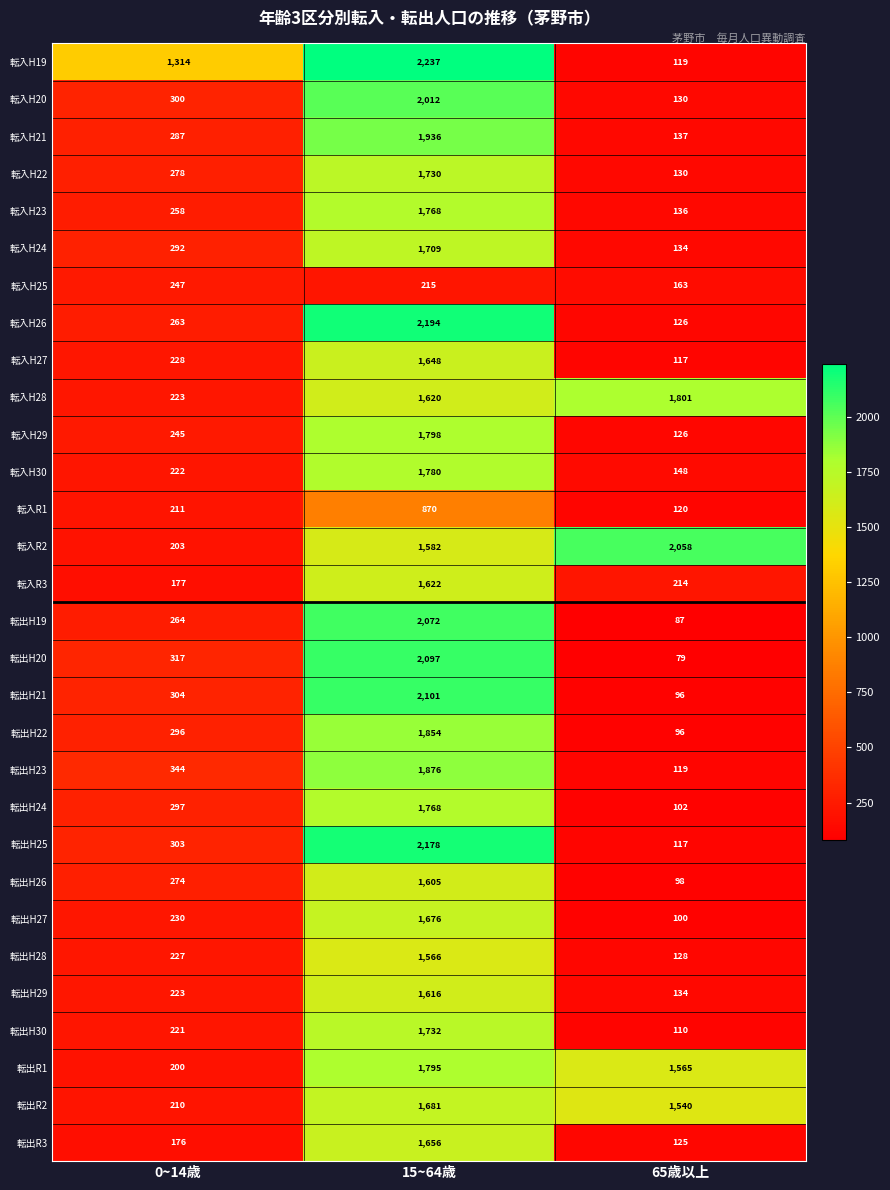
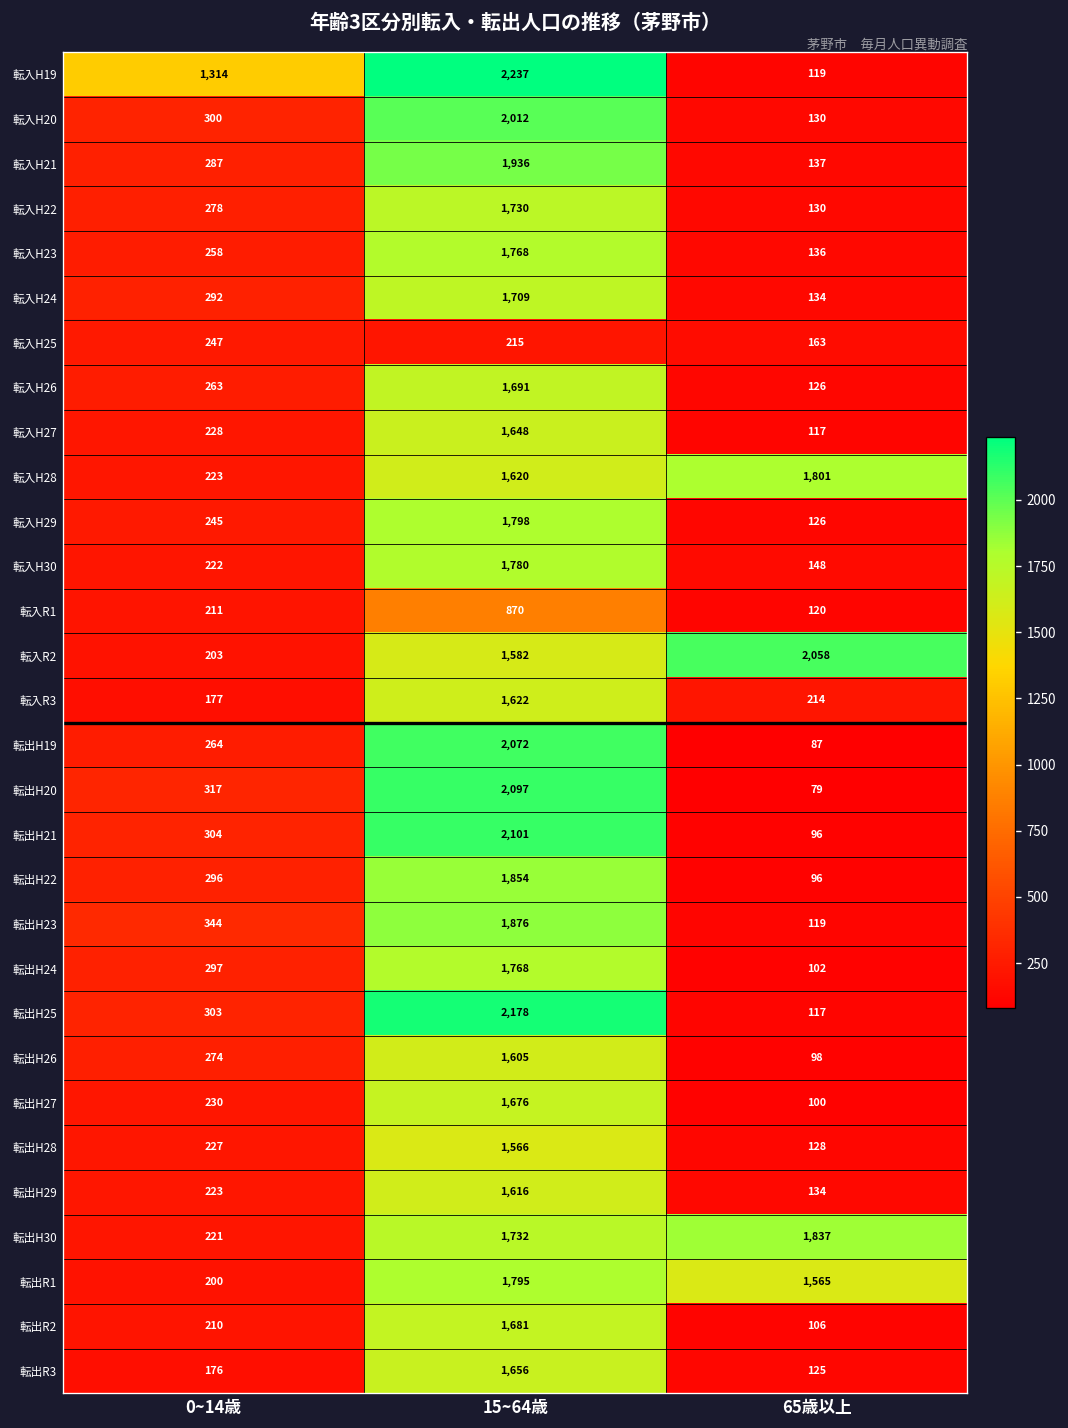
転入H26, 15~64歳: 2,194 -> 1,691
転出H30, 65歳以上: 110 -> 1,837
転出R2, 65歳以上: 1,540 -> 106
